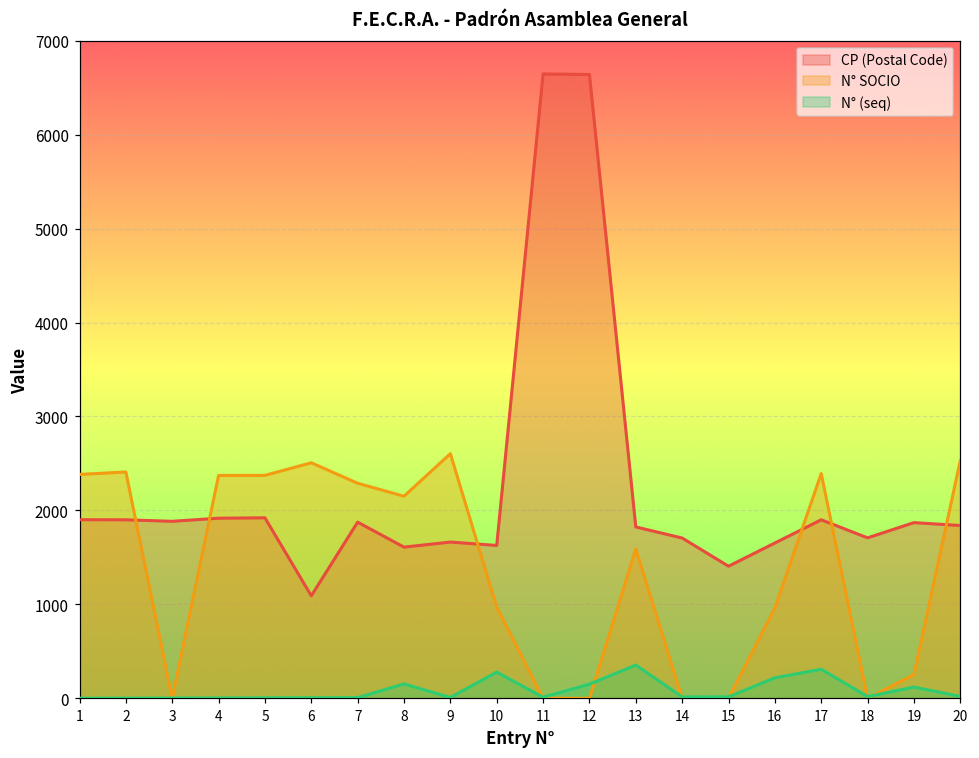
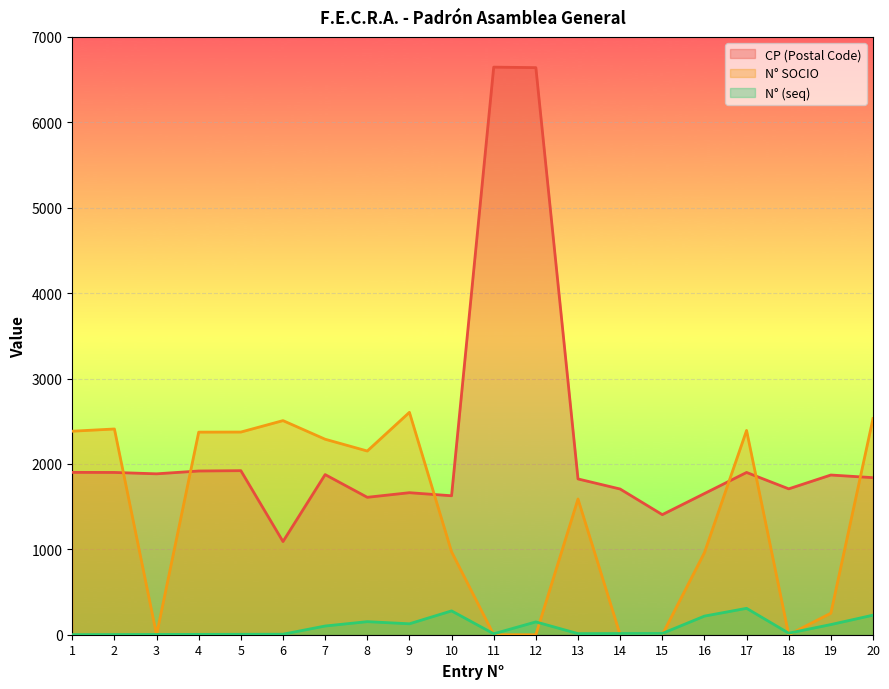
N° (seq), 7: 0 -> 100
N° (seq), 9: 0 -> 100
N° (seq), 13: 400 -> 0
N° (seq), 20: 0 -> 200
